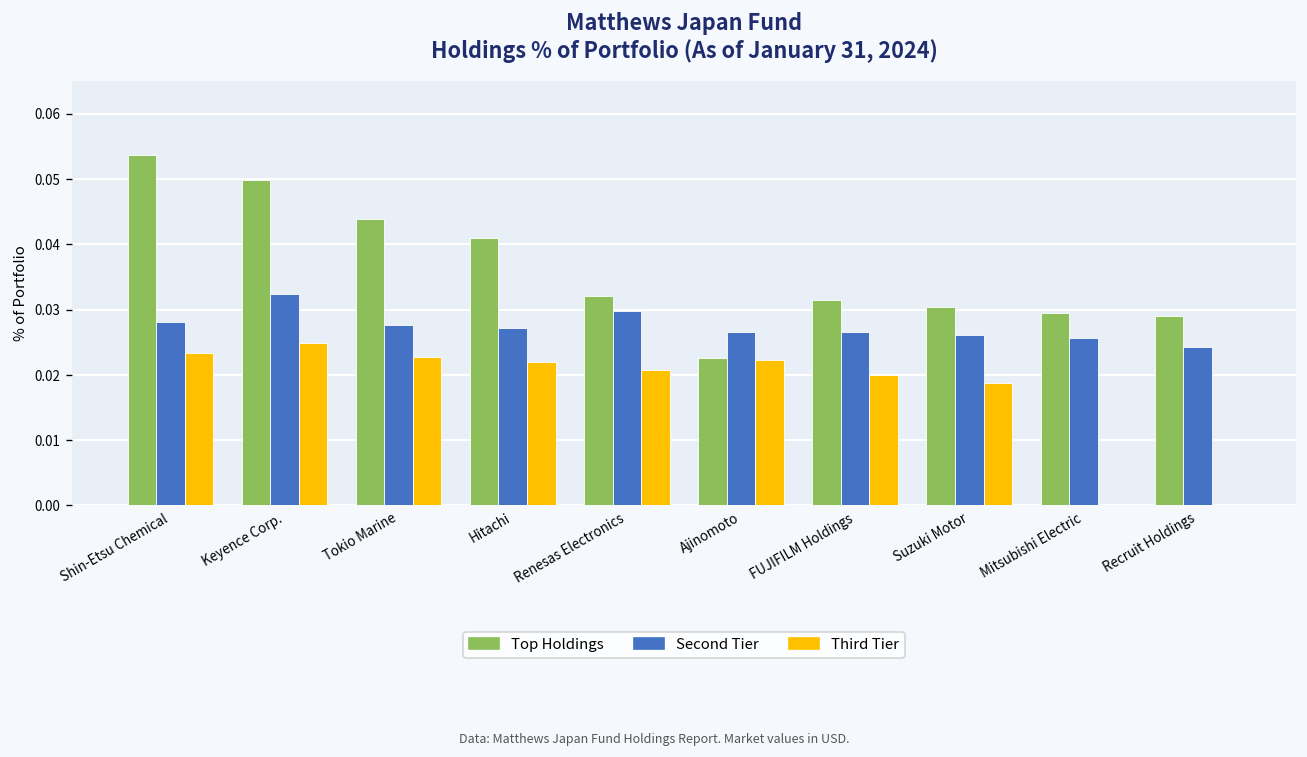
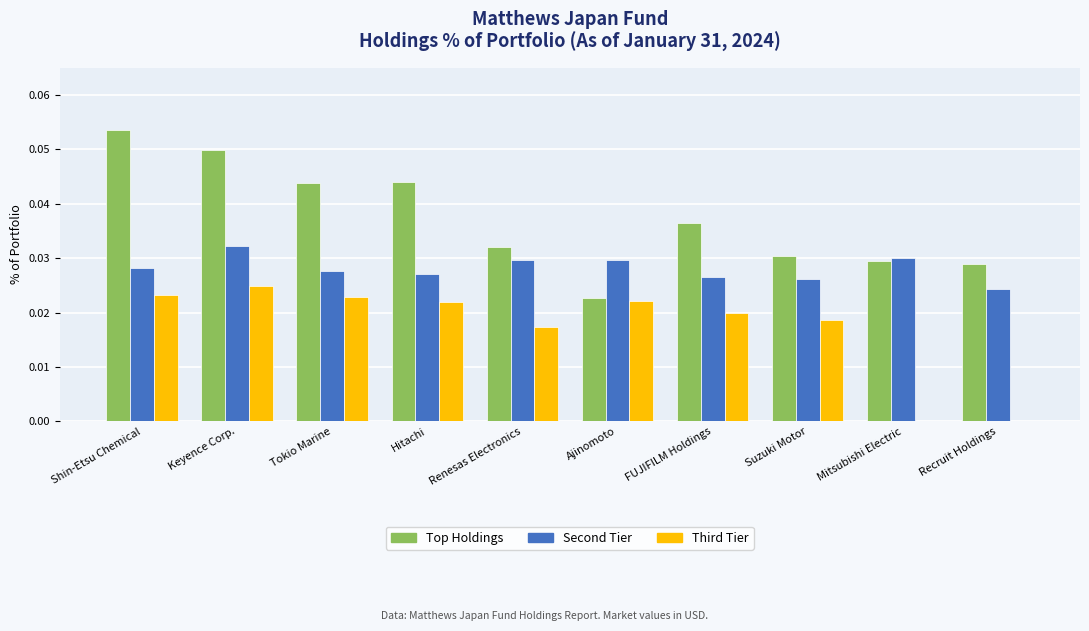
Top Holdings, Hitachi: 0.041 -> 0.044
Third Tier, Renesas Electronics: 0.021 -> 0.017
Second Tier, Ajinomoto: 0.027 -> 0.030
Top Holdings, FUJIFILM Holdings: 0.032 -> 0.036
Second Tier, Mitsubishi Electric: 0.026 -> 0.030
